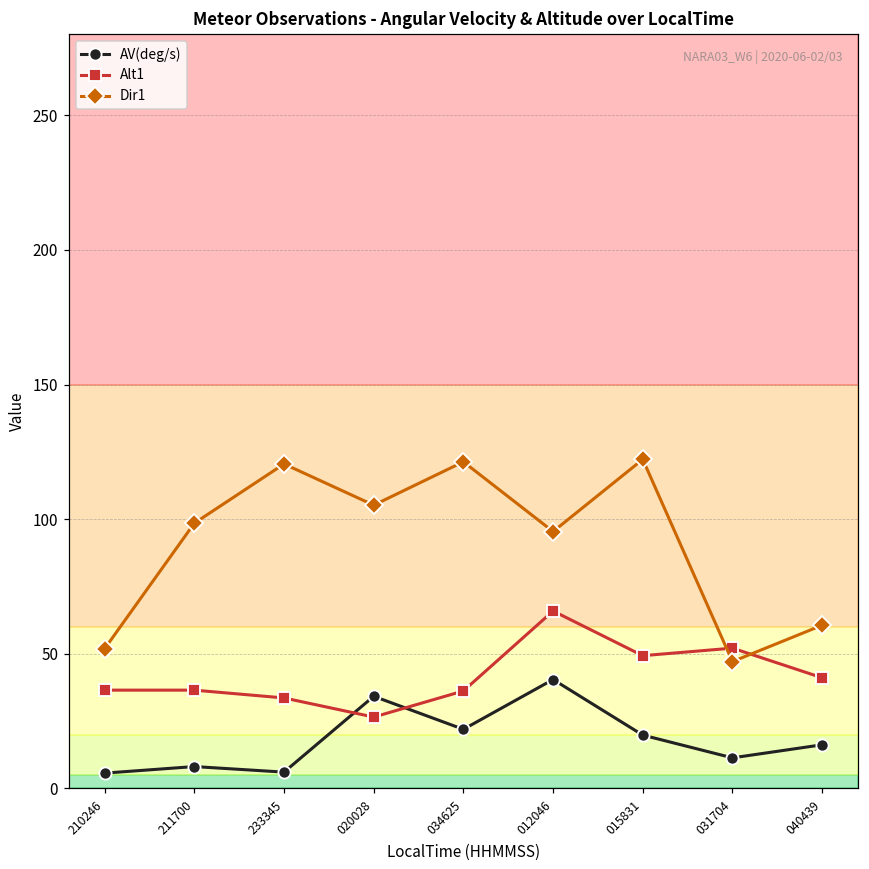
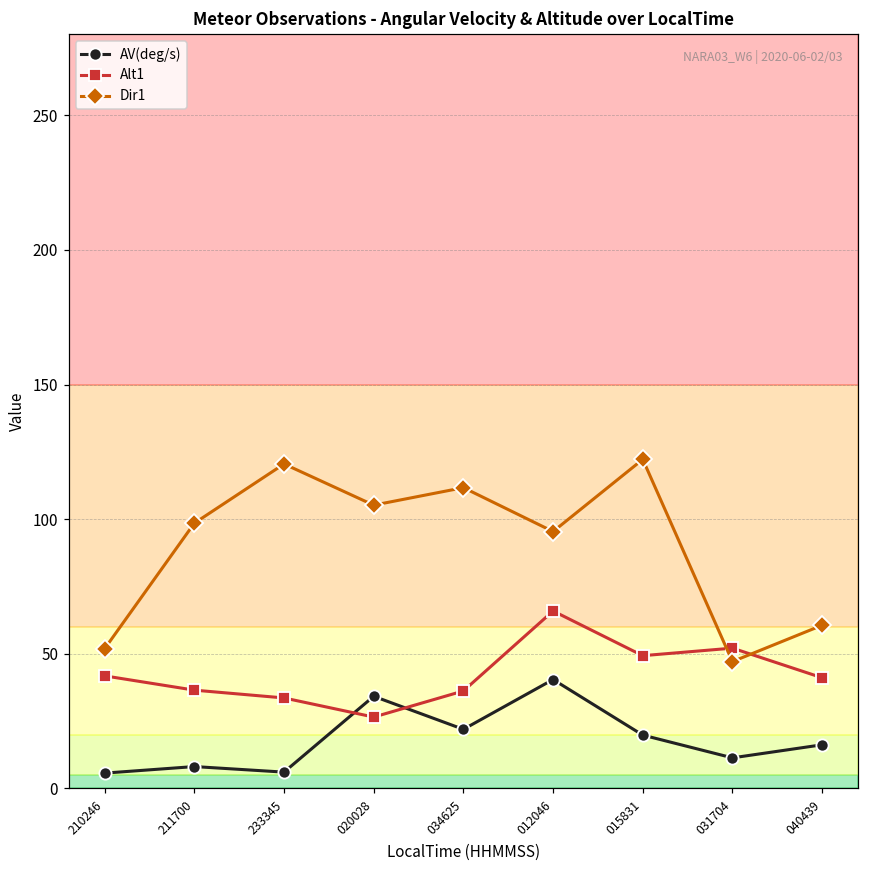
Alt1, 210246: 37 -> 42
Dir1, 034625: 121 -> 112
